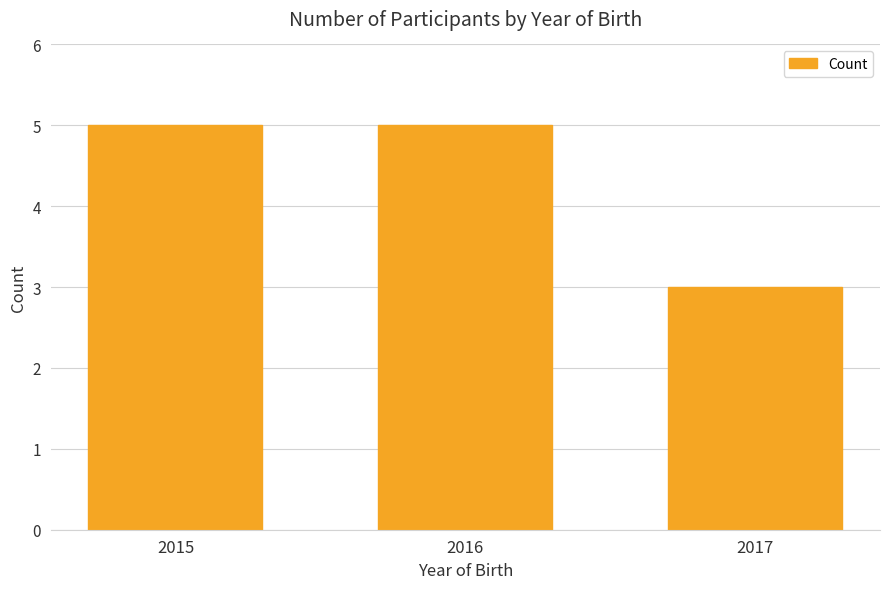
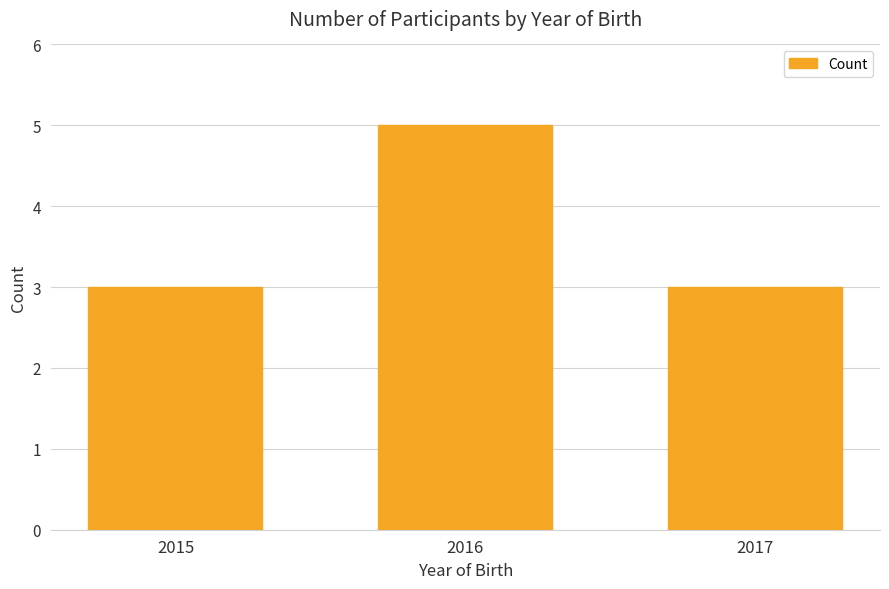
2015: 5 -> 3
